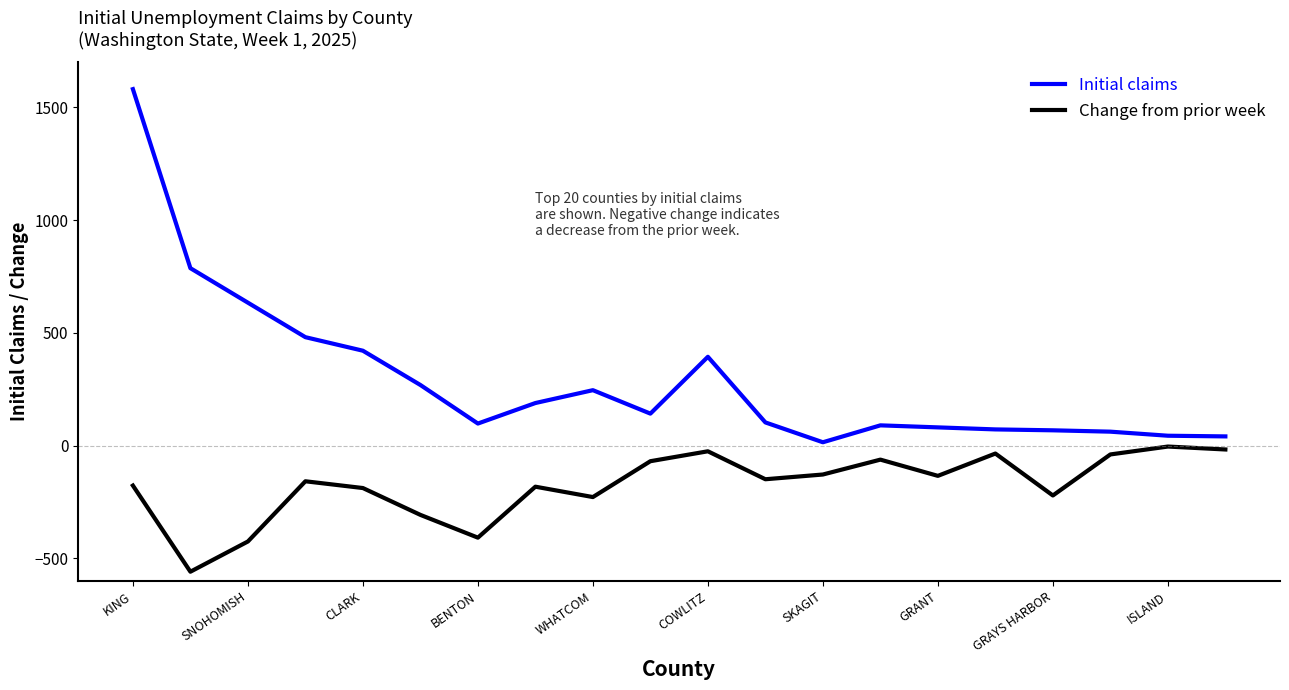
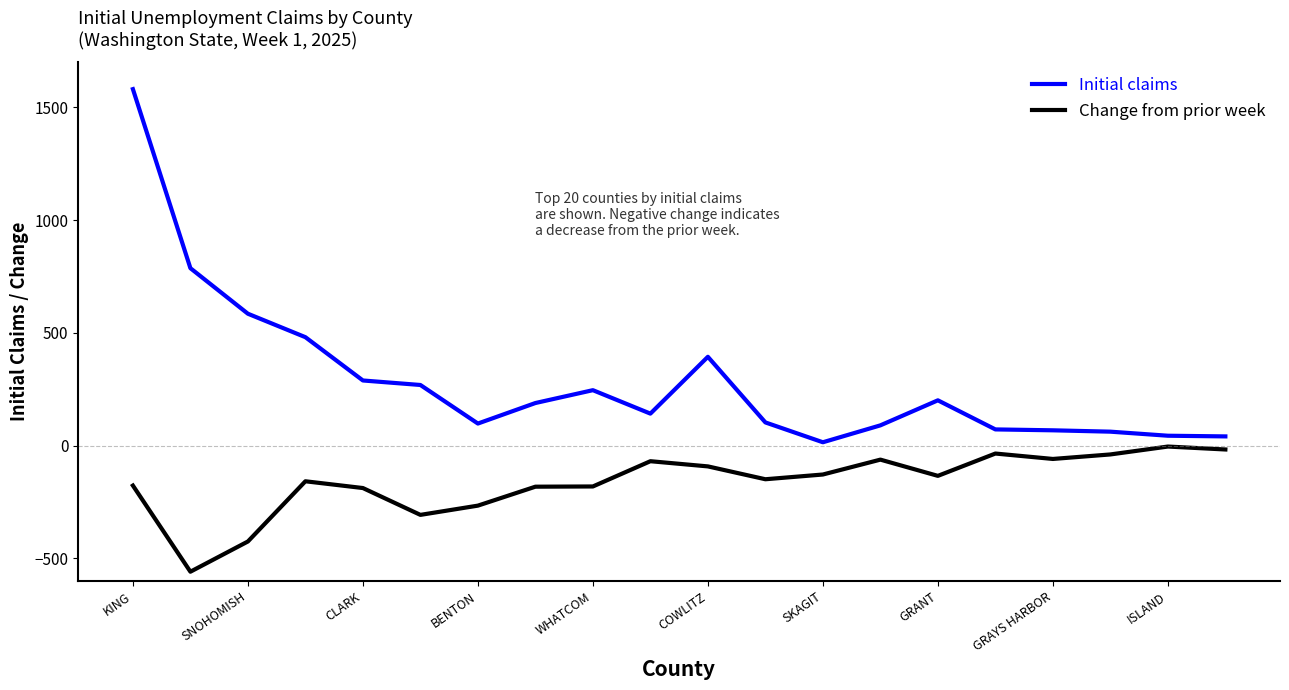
Initial claims, SNOHOMISH: 630 -> 590
Initial claims, CLARK: 420 -> 290
Change from prior week, BENTON: -410 -> -270
Change from prior week, WHATCOM: -230 -> -180
Change from prior week, COWLITZ: -30 -> -90
Initial claims, GRANT: 80 -> 200
Change from prior week, GRAYS HARBOR: -220 -> -60
